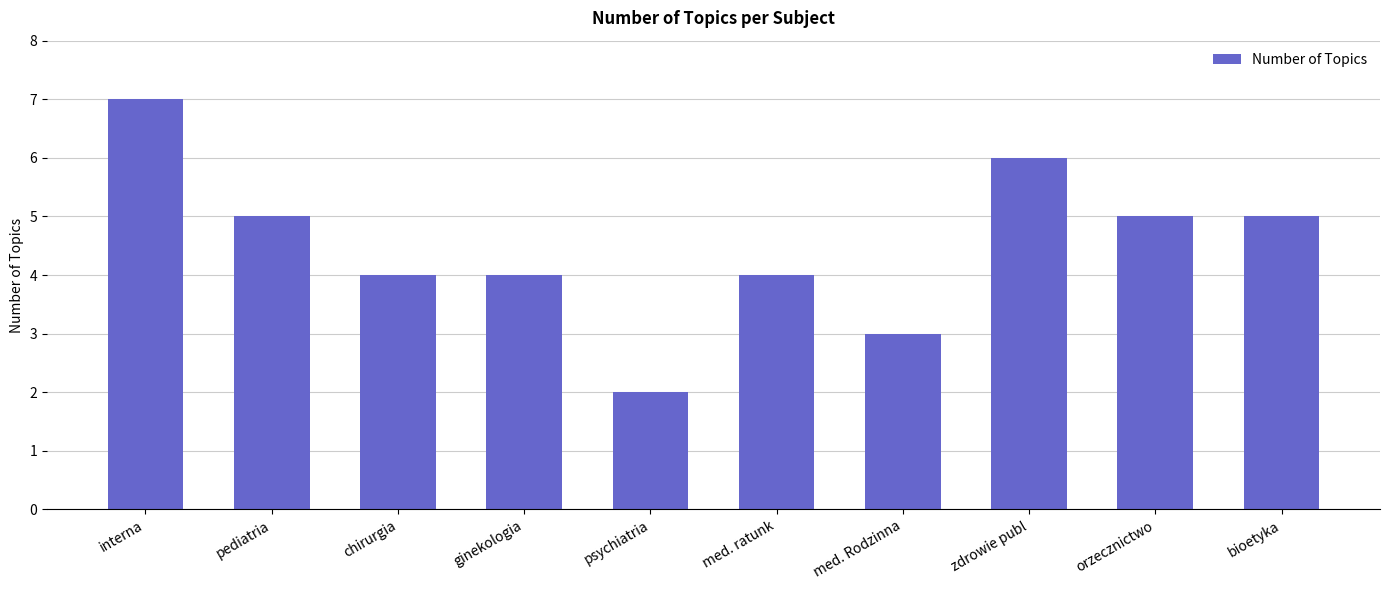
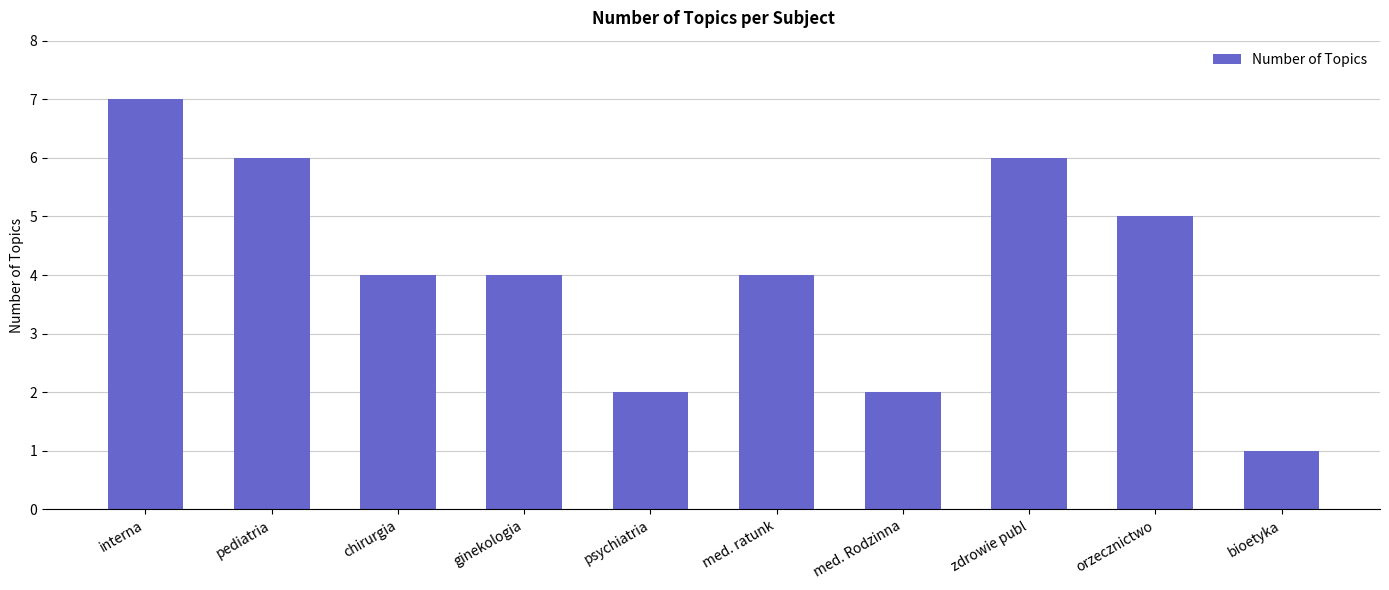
pediatria: 5 -> 6
med. Rodzinna: 3 -> 2
bioetyka: 5 -> 1
